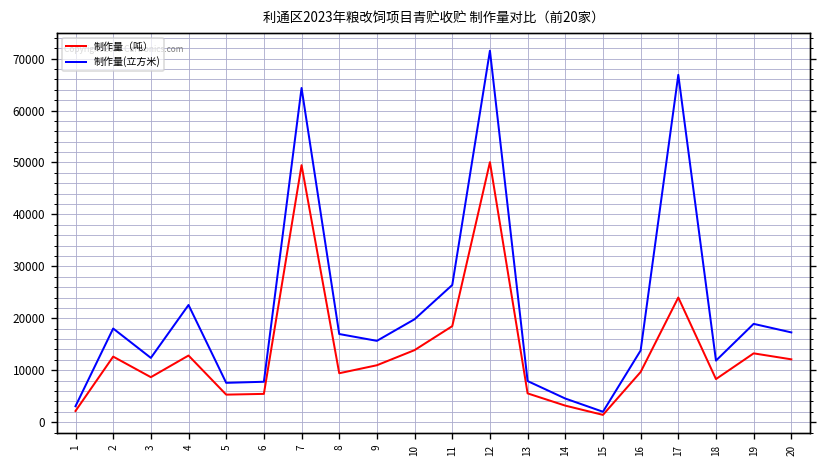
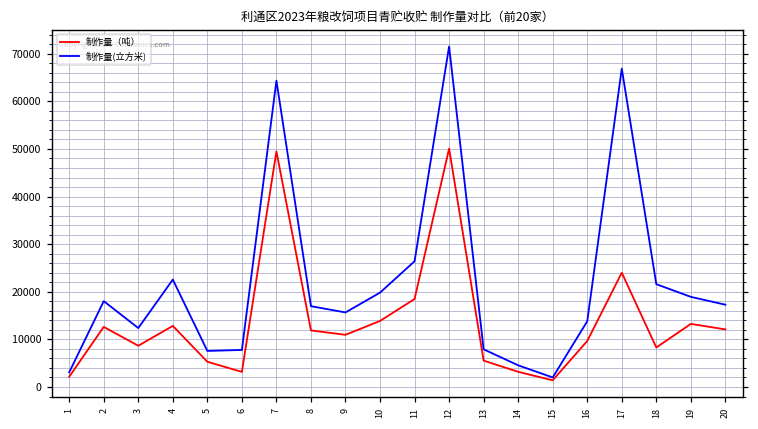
制作量（吨）, 6: 5000 -> 3000
制作量（吨）, 8: 9000 -> 12000
制作量(立方米), 18: 12000 -> 22000
